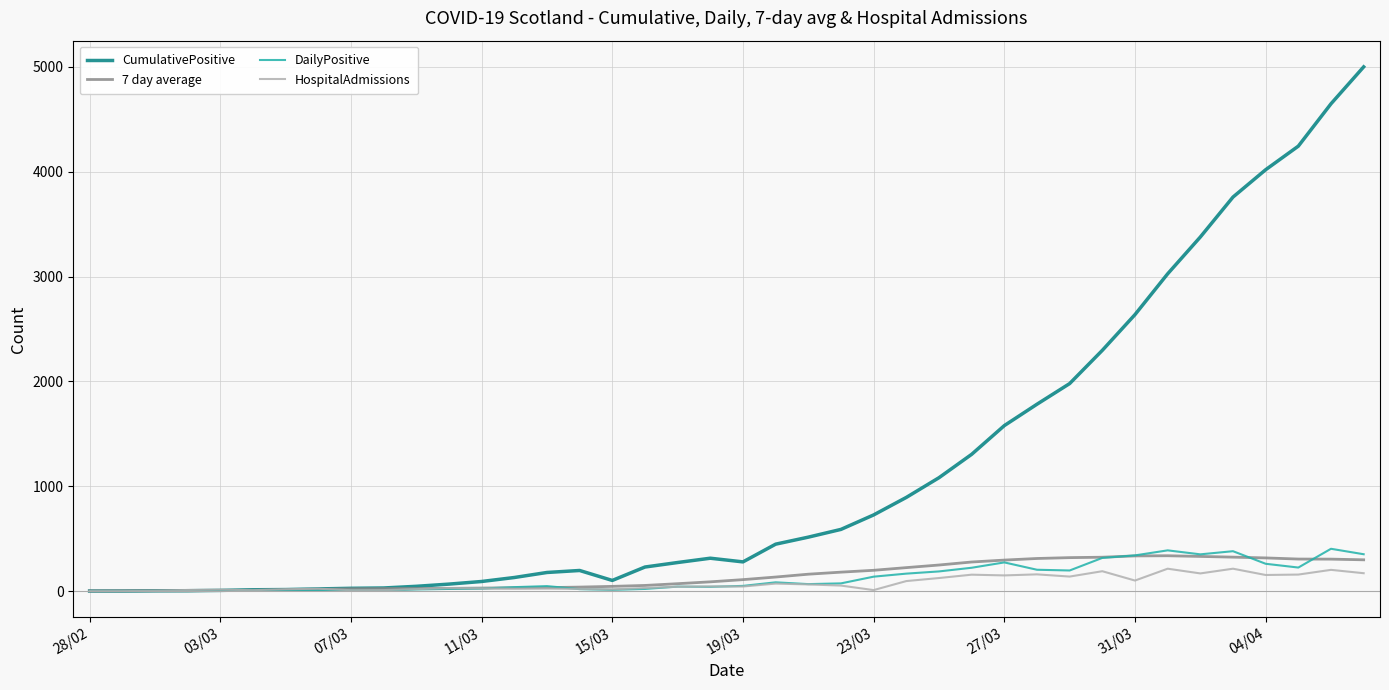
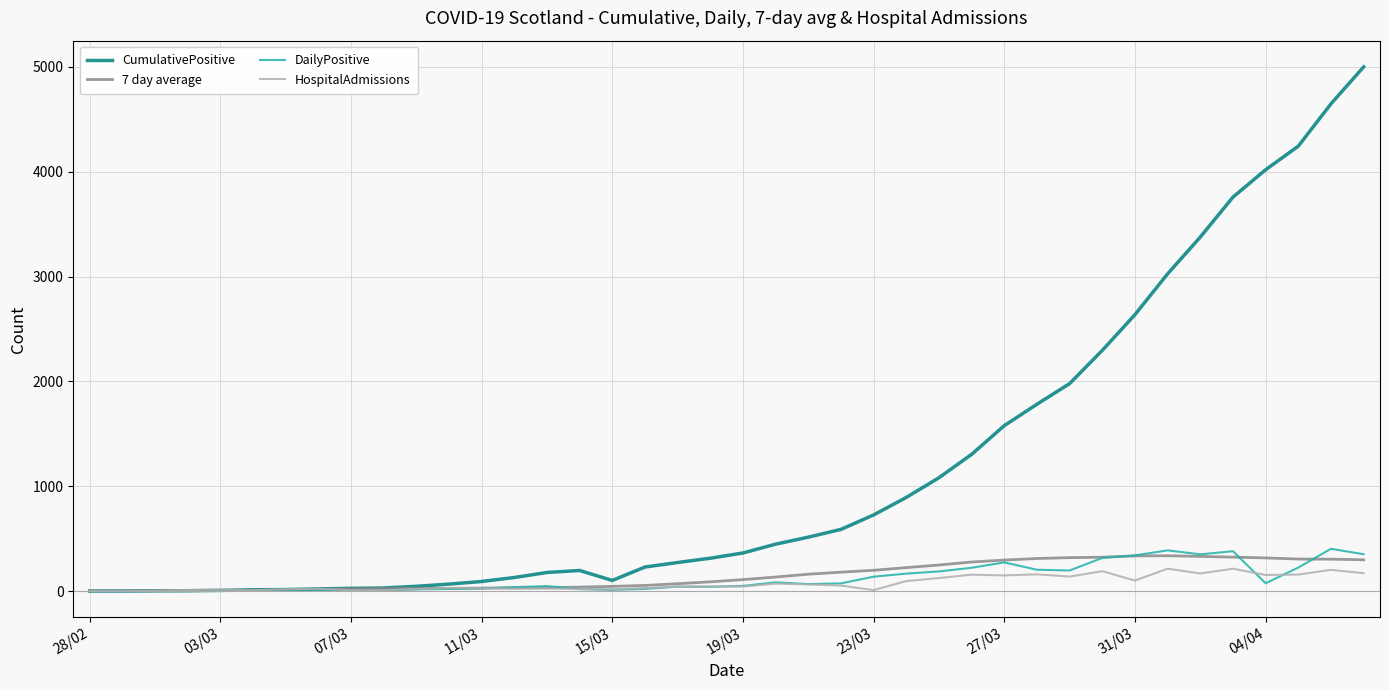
CumulativePositive, 19/03: 280 -> 360
DailyPositive, 04/04: 260 -> 80
